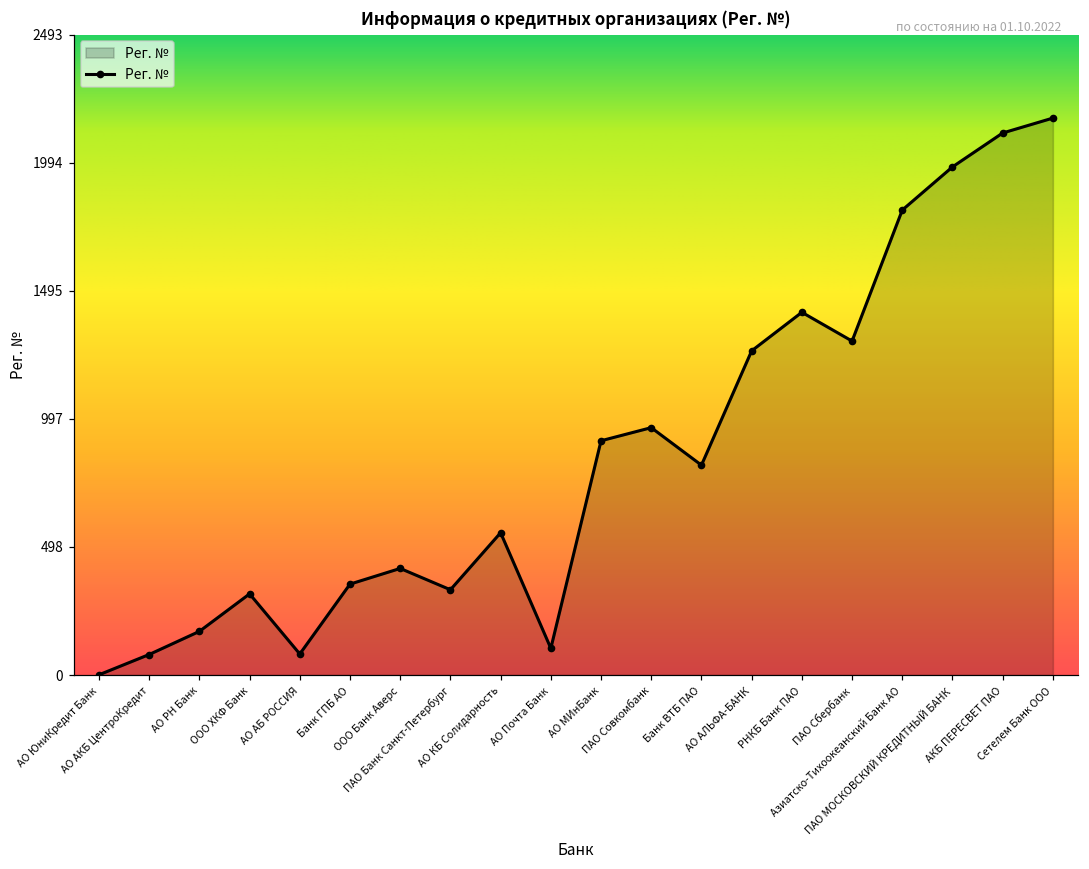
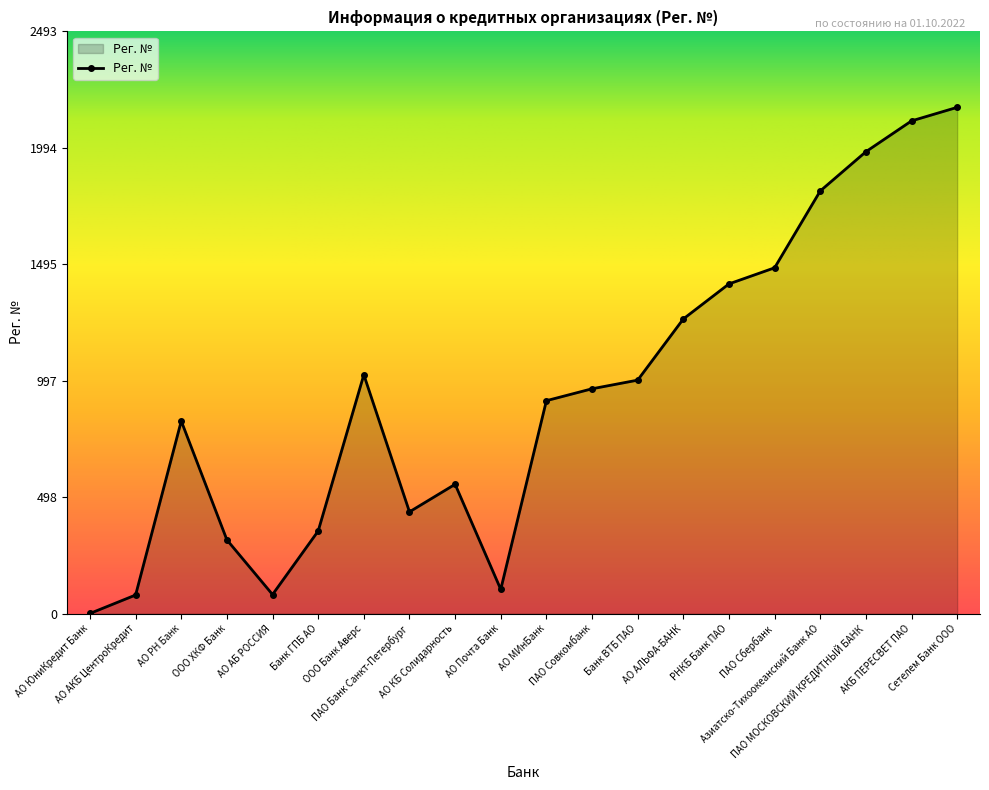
АО РН Банк: 170 -> 830
ООО Банк Аверс: 420 -> 1020
ПАО Банк Санкт-Петербург: 330 -> 440
Банк ВТБ ПАО: 820 -> 1000
ПАО Сбербанк: 1300 -> 1480
